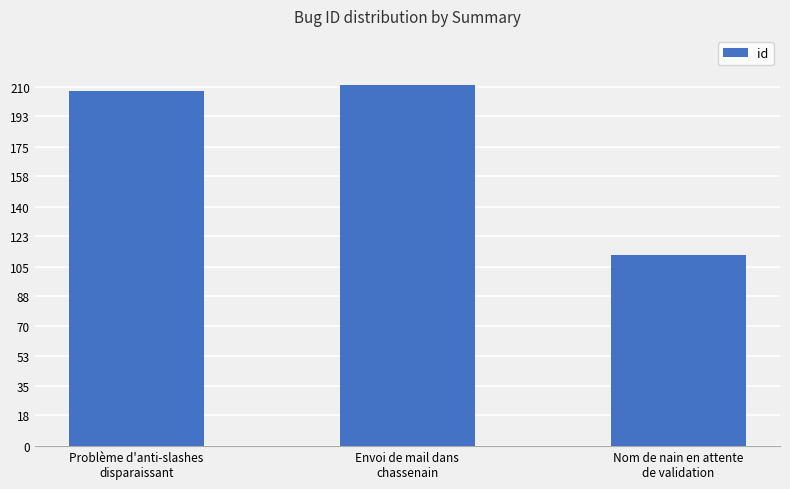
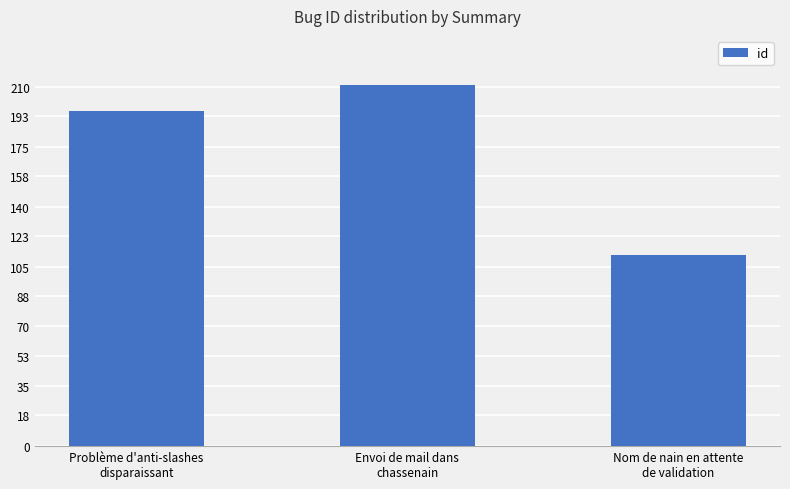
Problème d'anti-slashes disparaissant: 208 -> 196
